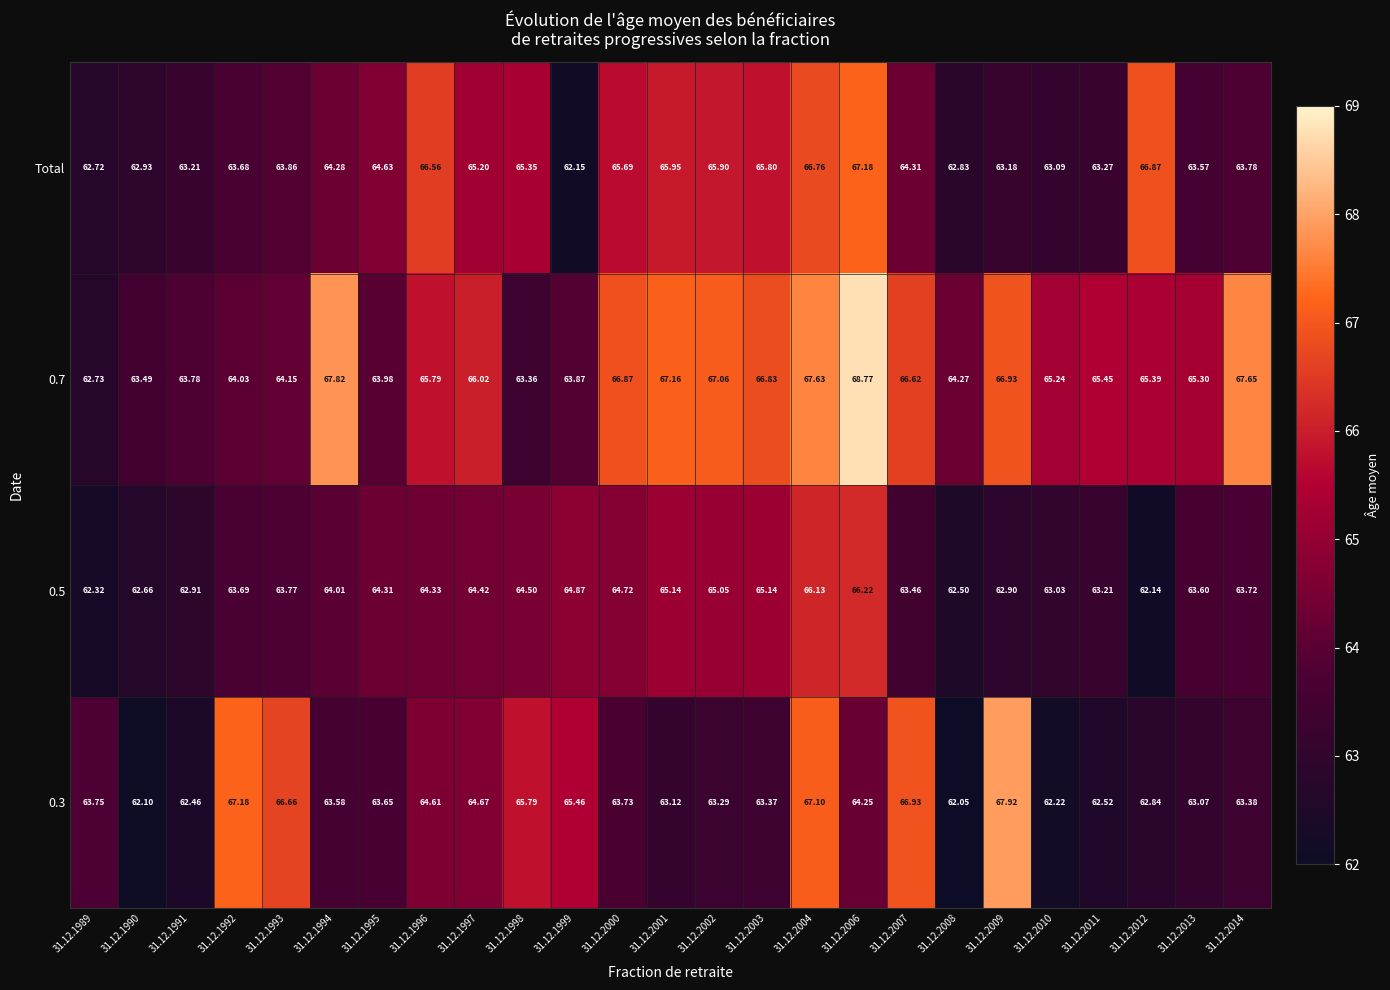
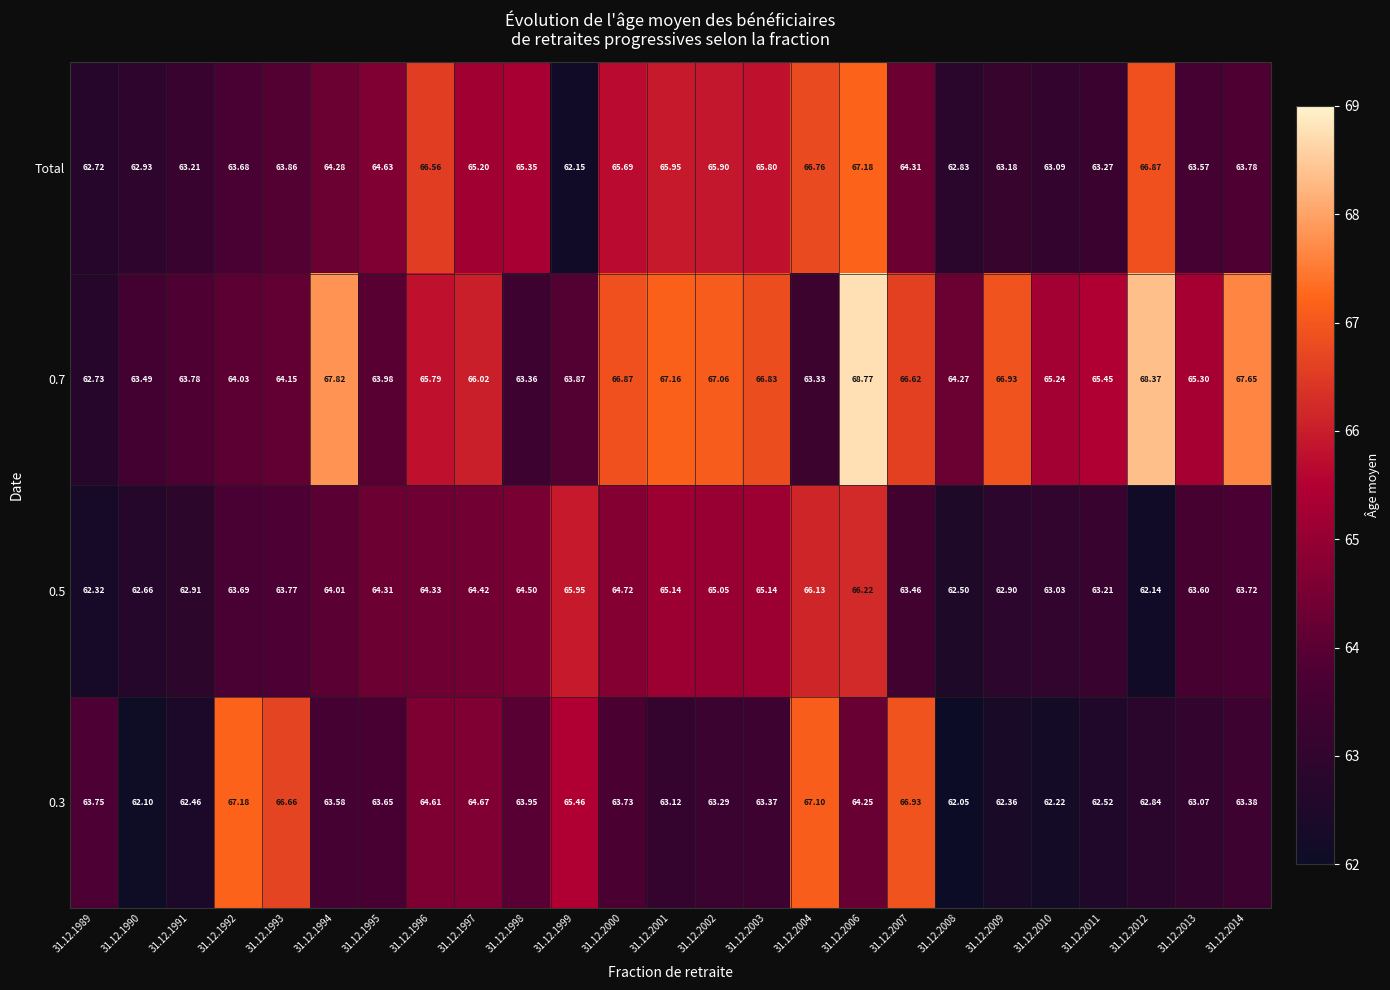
0.7, 31.12.2004: 67.63 -> 63.33
0.7, 31.12.2012: 65.39 -> 68.37
0.5, 31.12.1999: 64.87 -> 65.95
0.3, 31.12.1998: 65.79 -> 63.95
0.3, 31.12.2009: 67.92 -> 62.36
